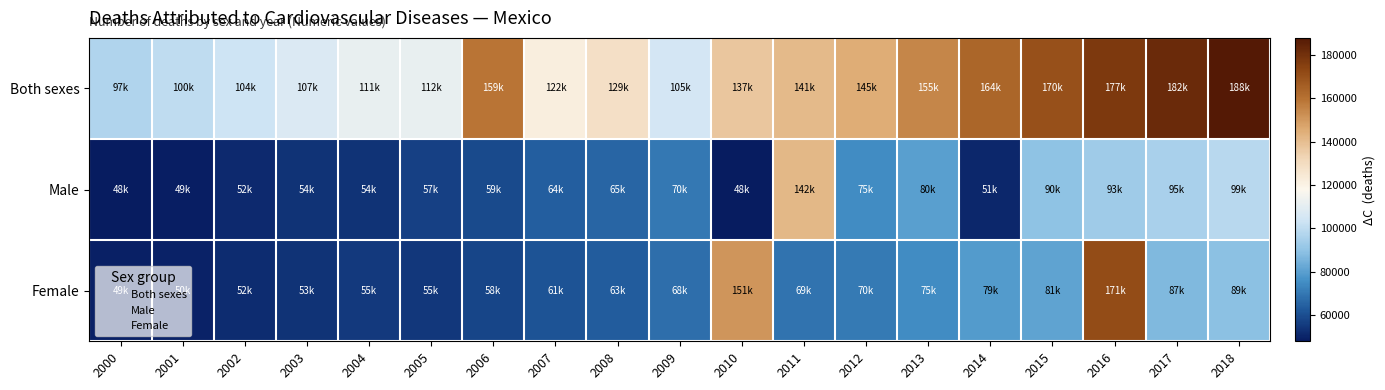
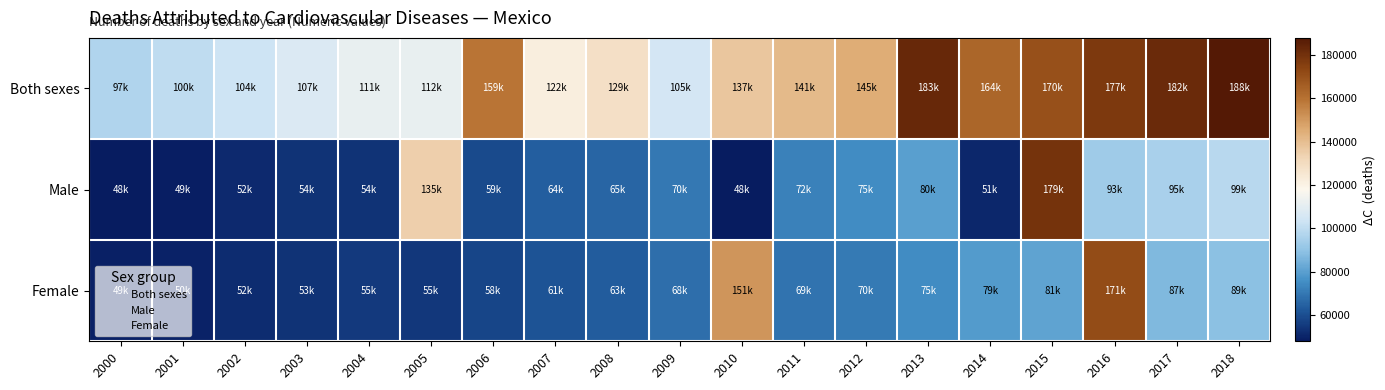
Both sexes, 2013: 155k -> 183k
Male, 2005: 57k -> 135k
Male, 2011: 142k -> 72k
Male, 2015: 90k -> 179k
